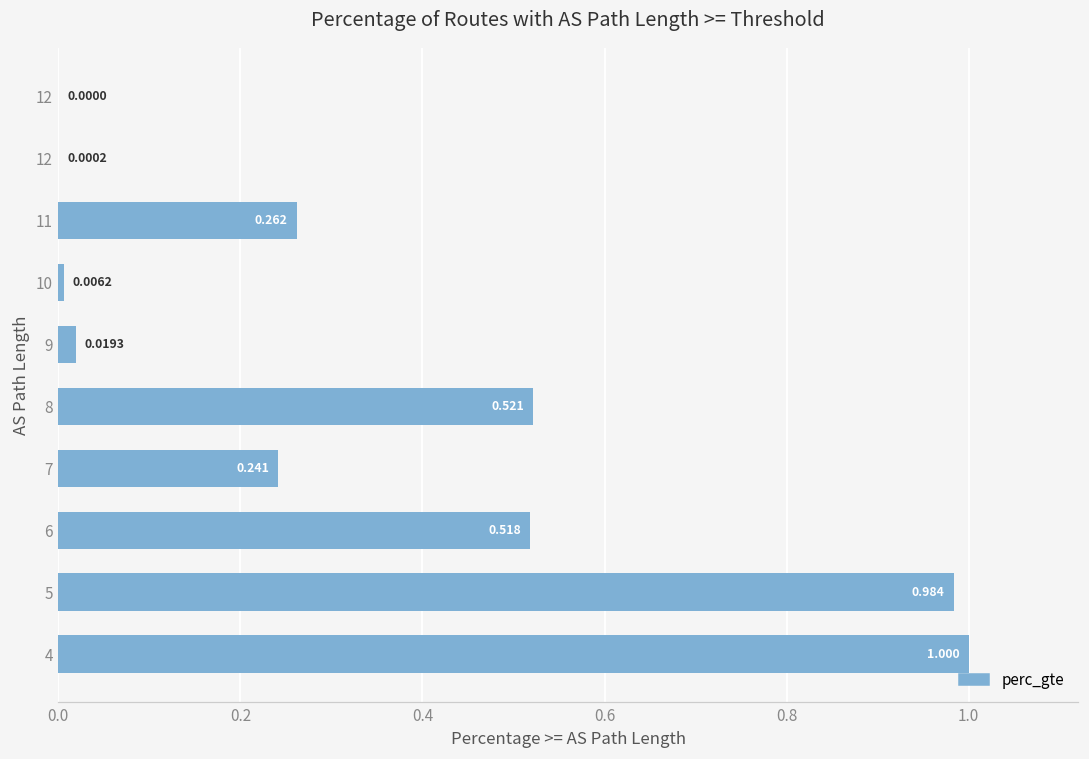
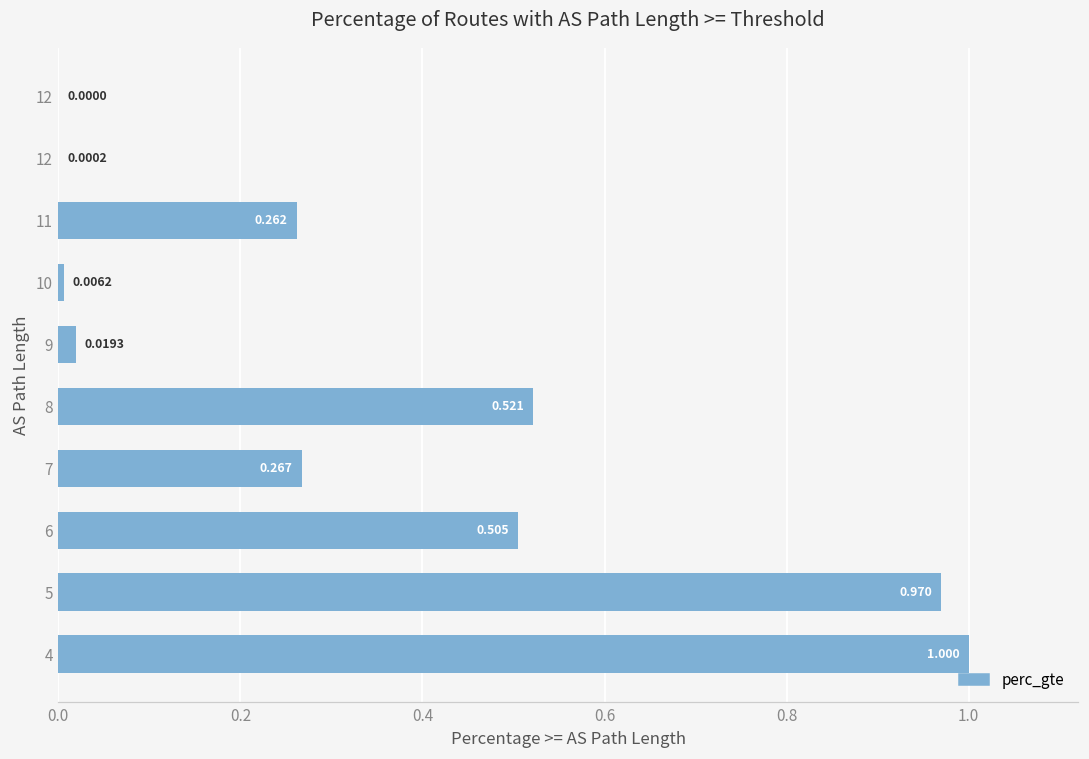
7: 0.241 -> 0.267
6: 0.518 -> 0.505
5: 0.984 -> 0.970
